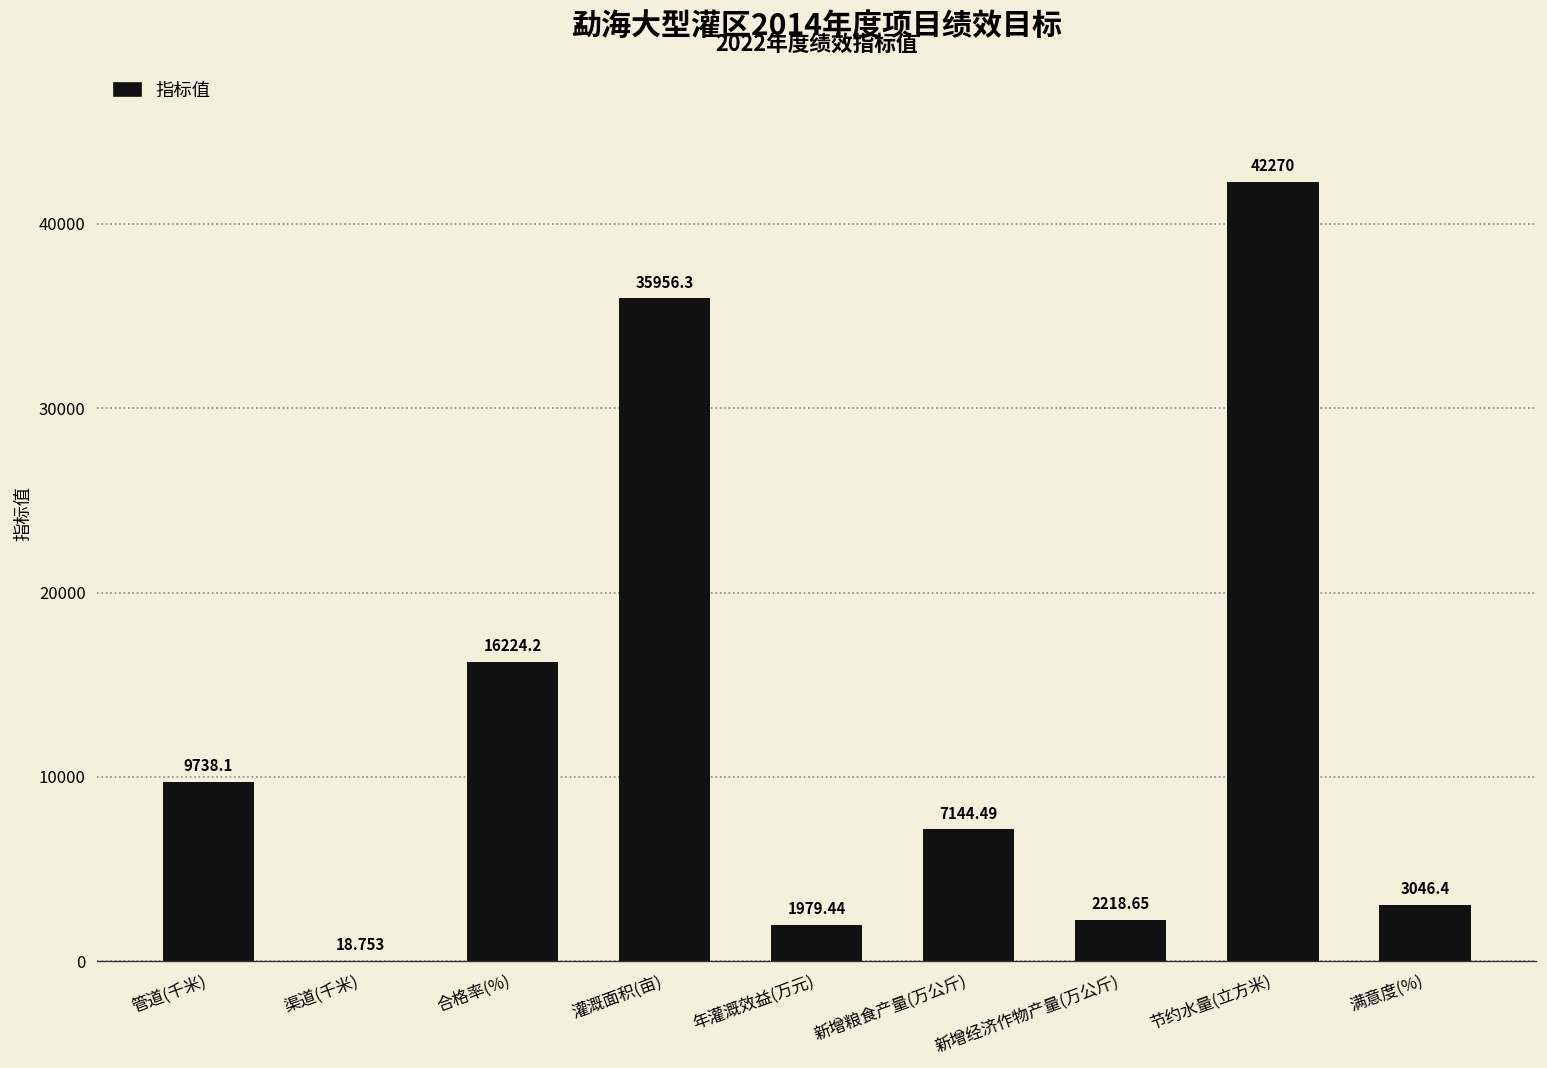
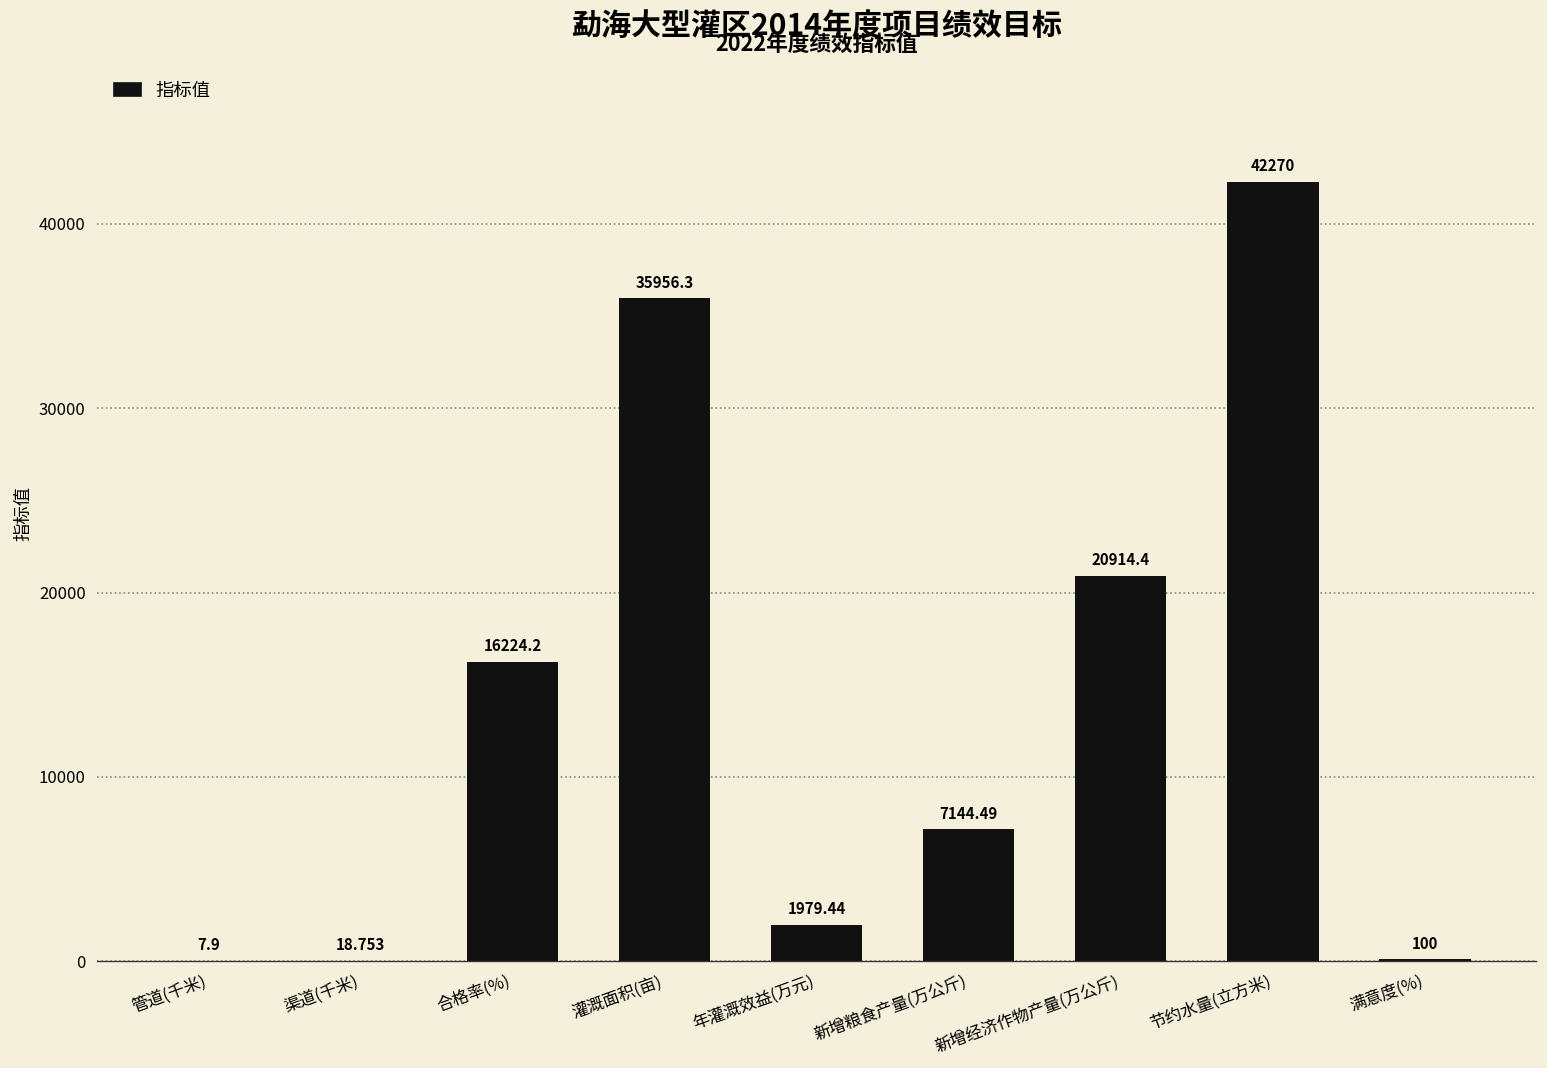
管道(千米): 9738.1 -> 7.9
新增经济作物产量(万公斤): 2218.65 -> 20914.4
满意度(%): 3046.4 -> 100
